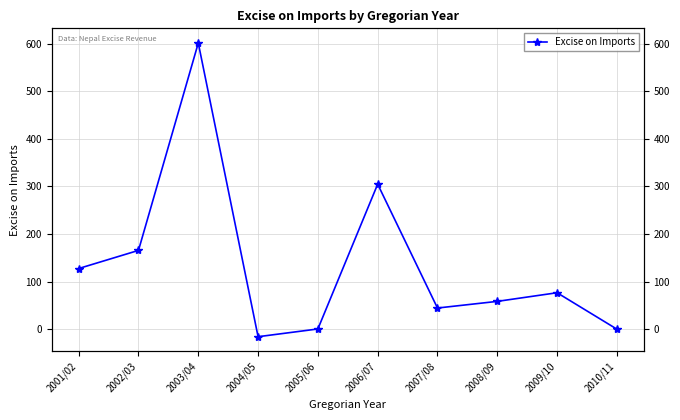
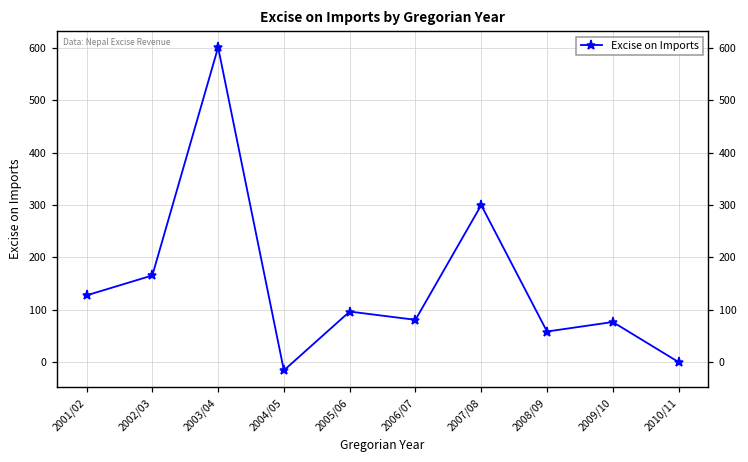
2005/06: 0 -> 100
2006/07: 300 -> 80
2007/08: 40 -> 300
